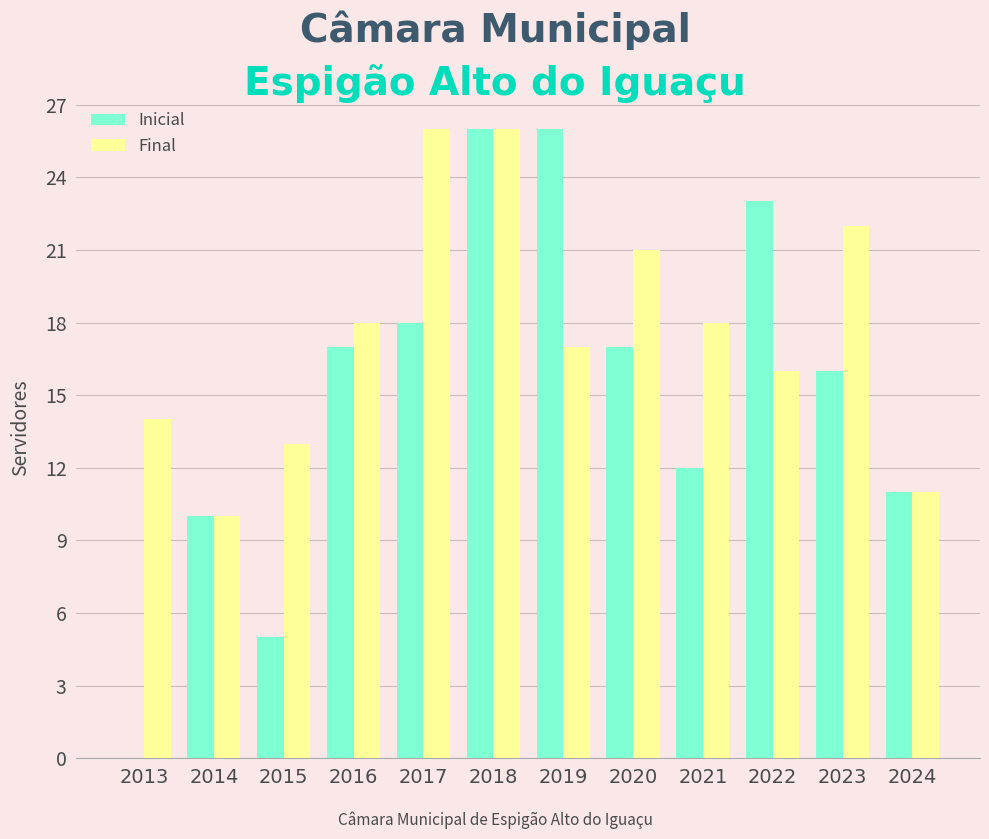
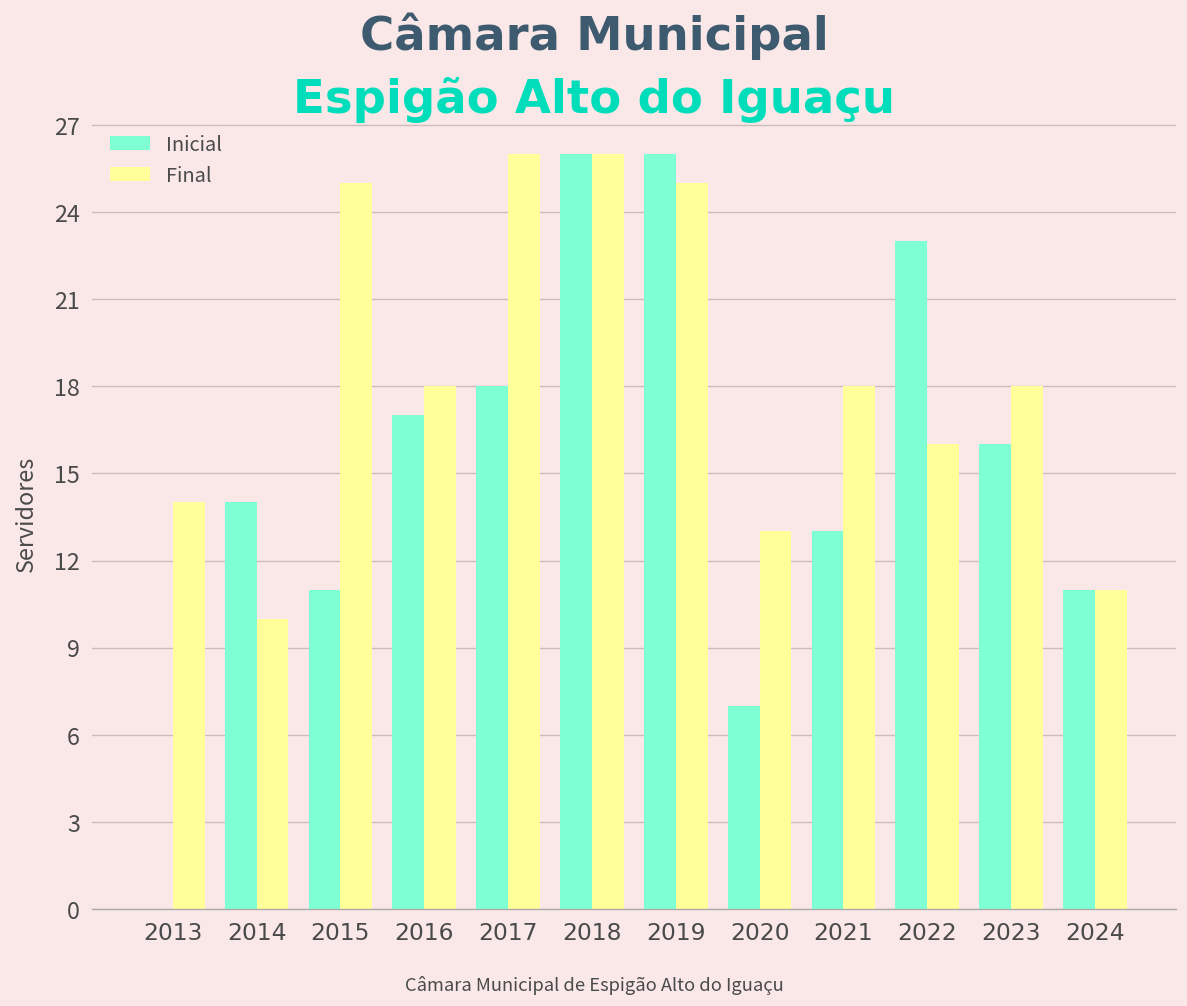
Inicial, 2014: 10 -> 14
Inicial, 2015: 5 -> 11
Final, 2015: 13 -> 25
Final, 2019: 17 -> 25
Inicial, 2020: 17 -> 7
Final, 2020: 21 -> 13
Inicial, 2021: 12 -> 13
Final, 2023: 22 -> 18
